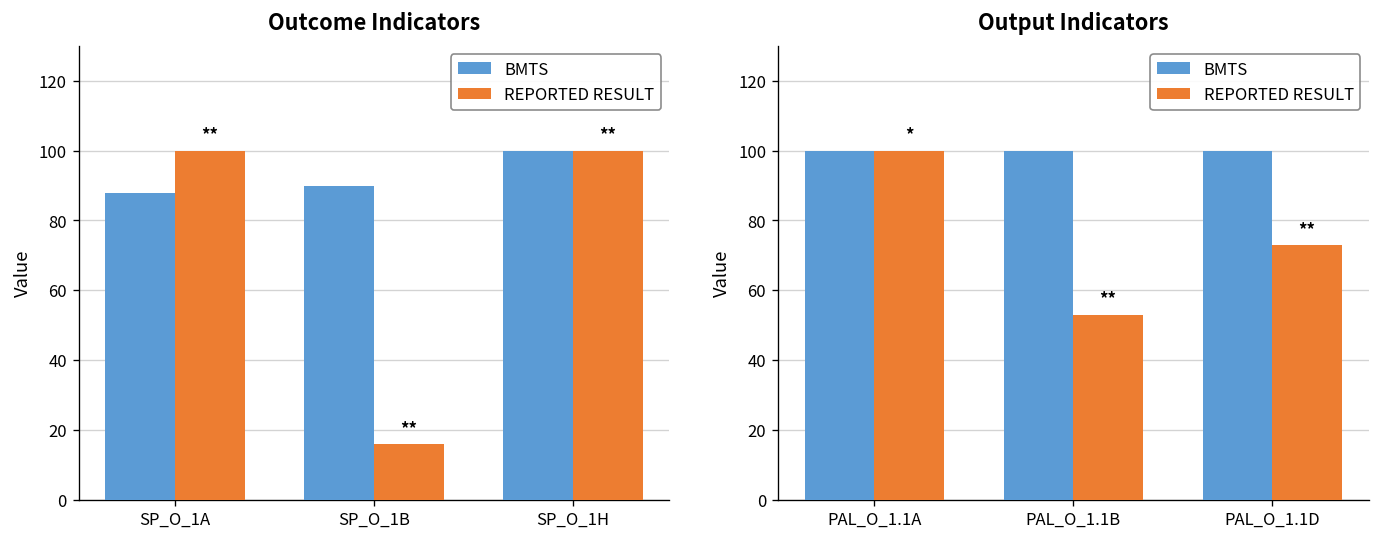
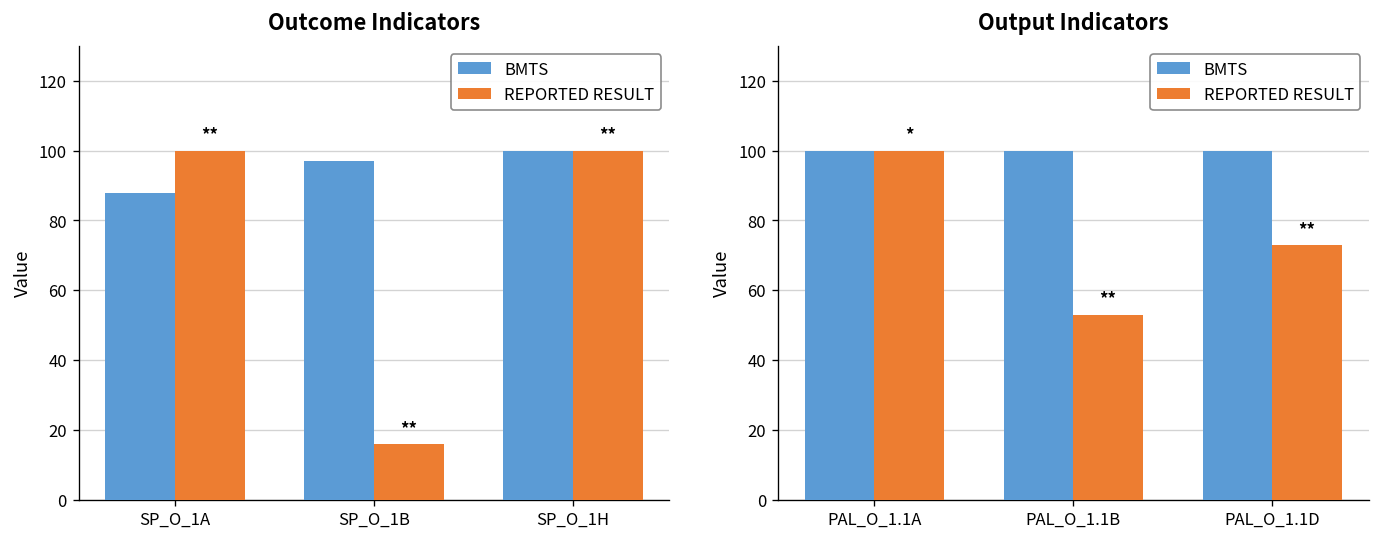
Outcome Indicators, BMTS, SP_O_1B: 90 -> 97
